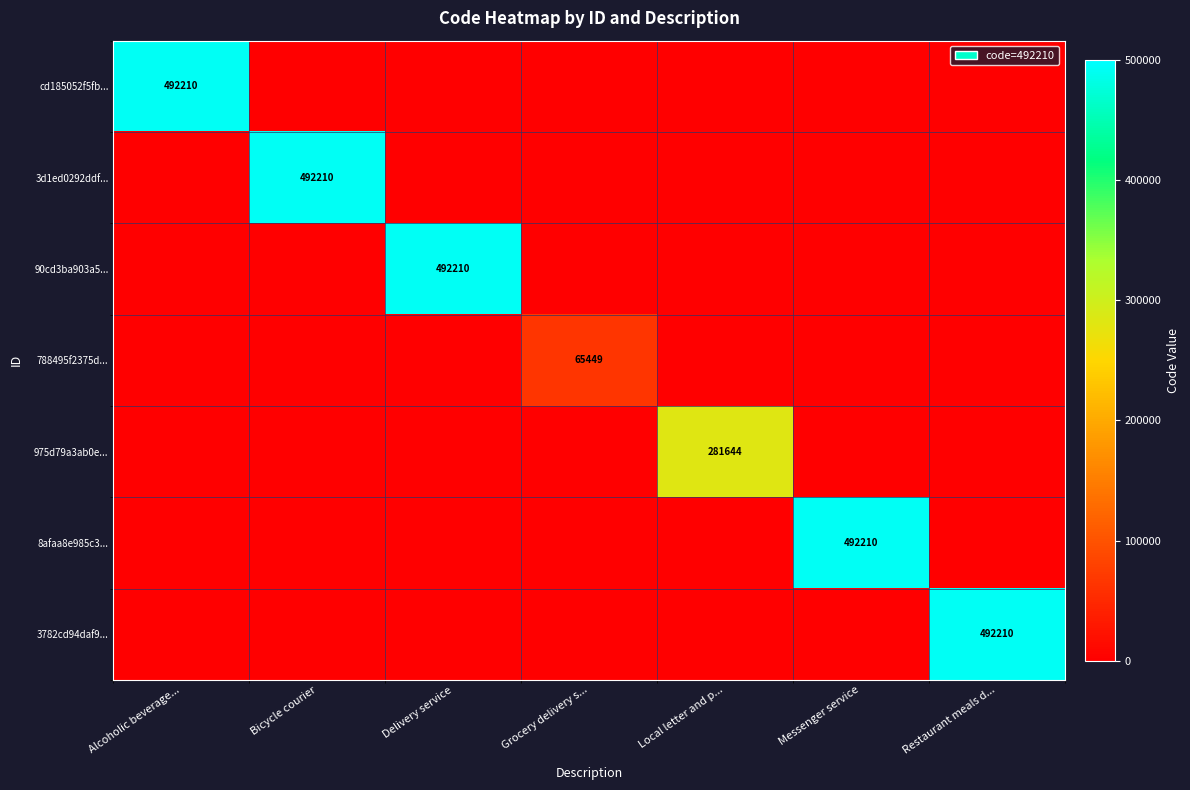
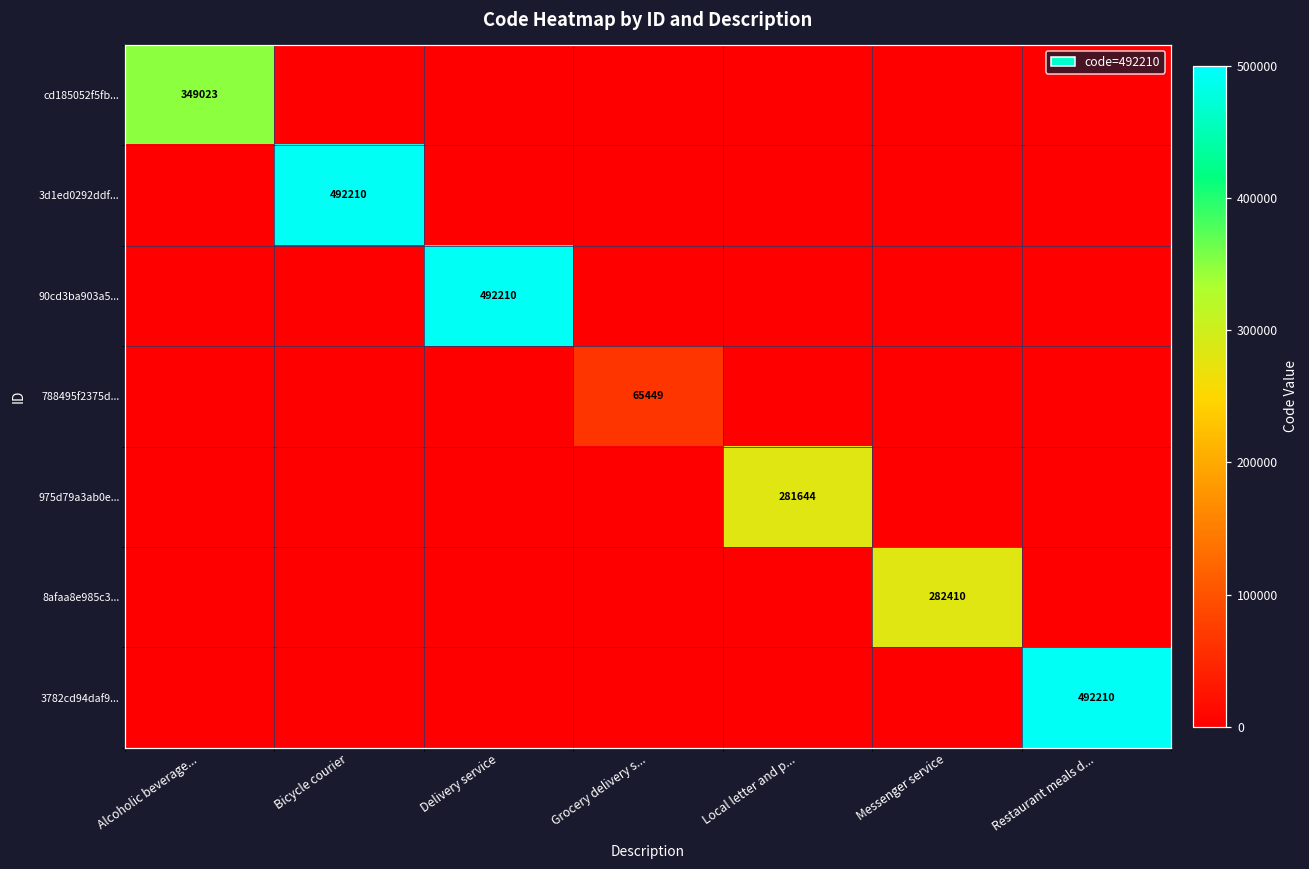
cd185052f5fb..., Alcoholic beverage...: 492210 -> 349023
8afaa8e985c3..., Messenger service: 492210 -> 282410
